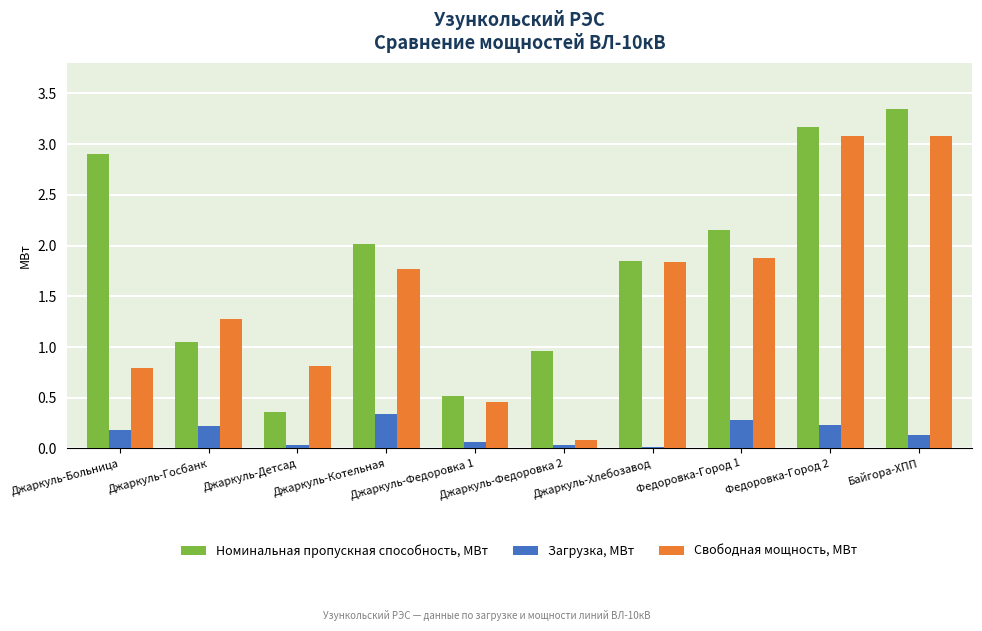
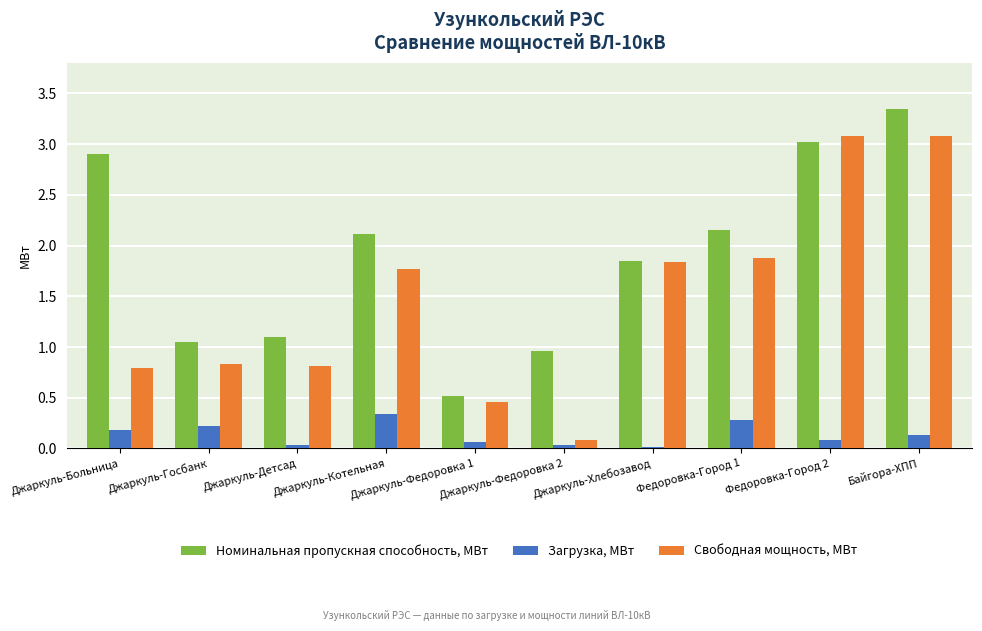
Свободная мощность, МВт, Джаркуль-Госбанк: 1.28 -> 0.84
Номинальная пропускная способность, МВт, Джаркуль-Детсад: 0.36 -> 1.10
Номинальная пропускная способность, МВт, Джаркуль-Котельная: 2.01 -> 2.11
Номинальная пропускная способность, МВт, Федоровка-Город 2: 3.17 -> 3.02
Загрузка, МВт, Федоровка-Город 2: 0.23 -> 0.08
